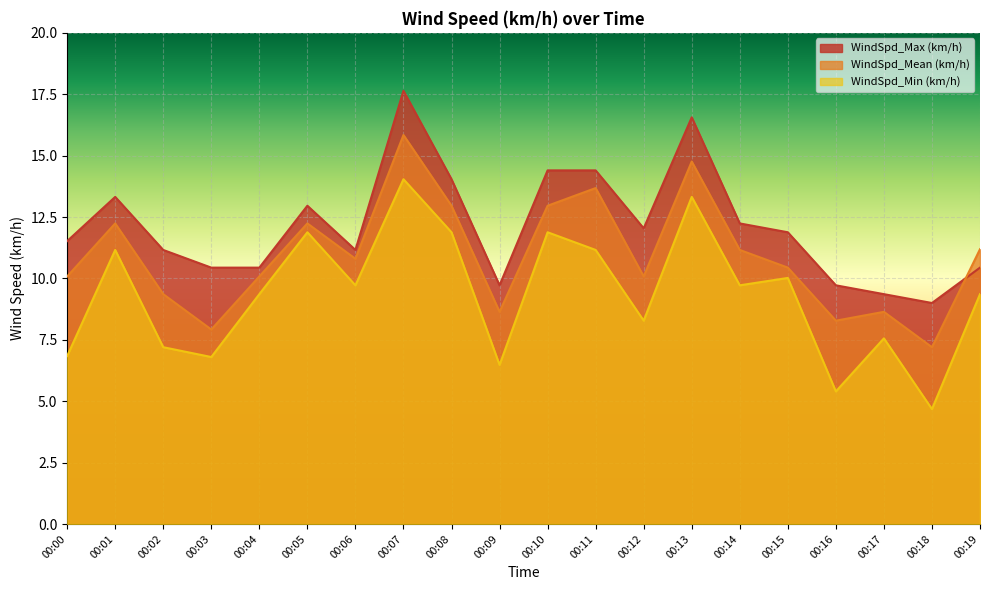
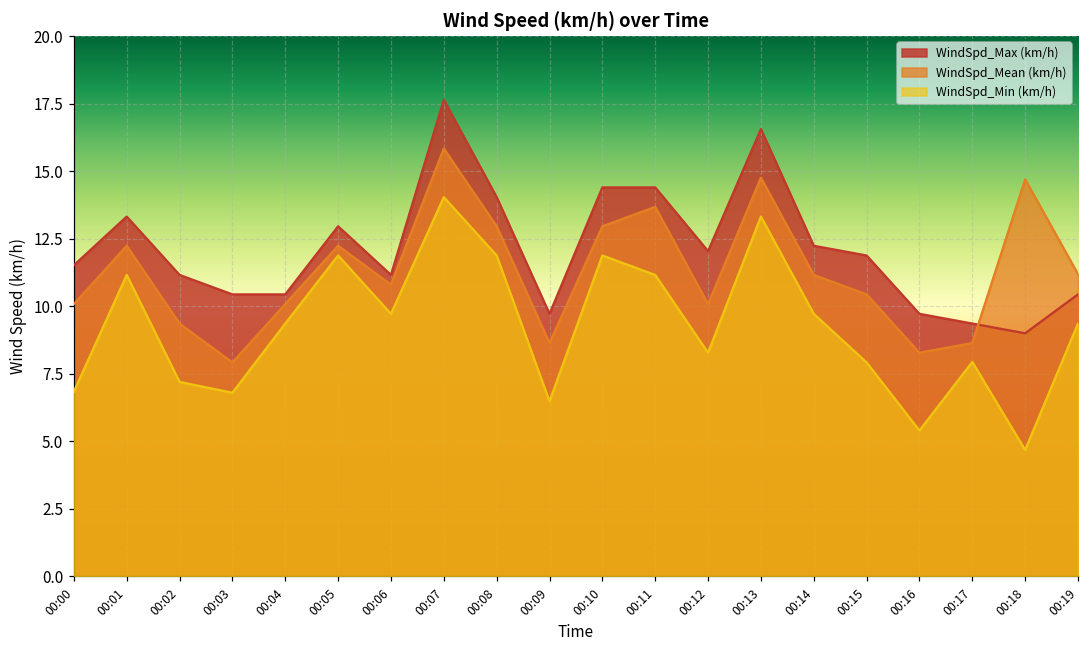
WindSpd_Min (km/h), 00:15: 10.0 -> 7.9
WindSpd_Min (km/h), 00:17: 7.6 -> 7.9
WindSpd_Mean (km/h), 00:18: 7.2 -> 14.7
